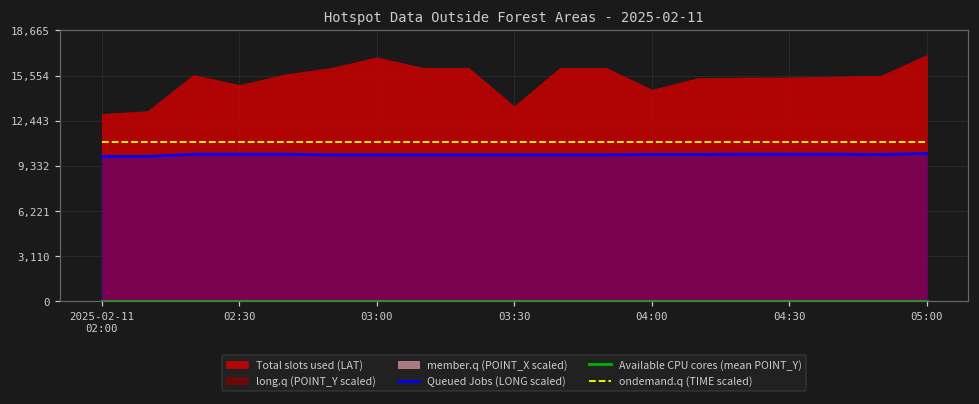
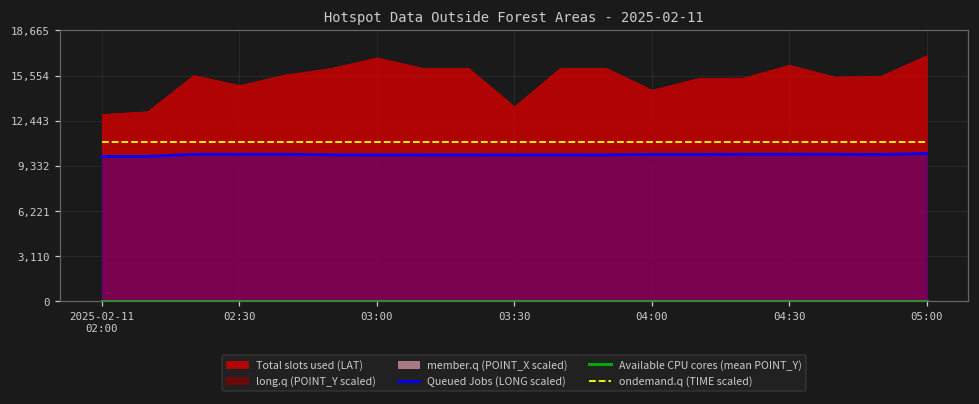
Total slots used (LAT), 04:30: 15,400 -> 16,300
